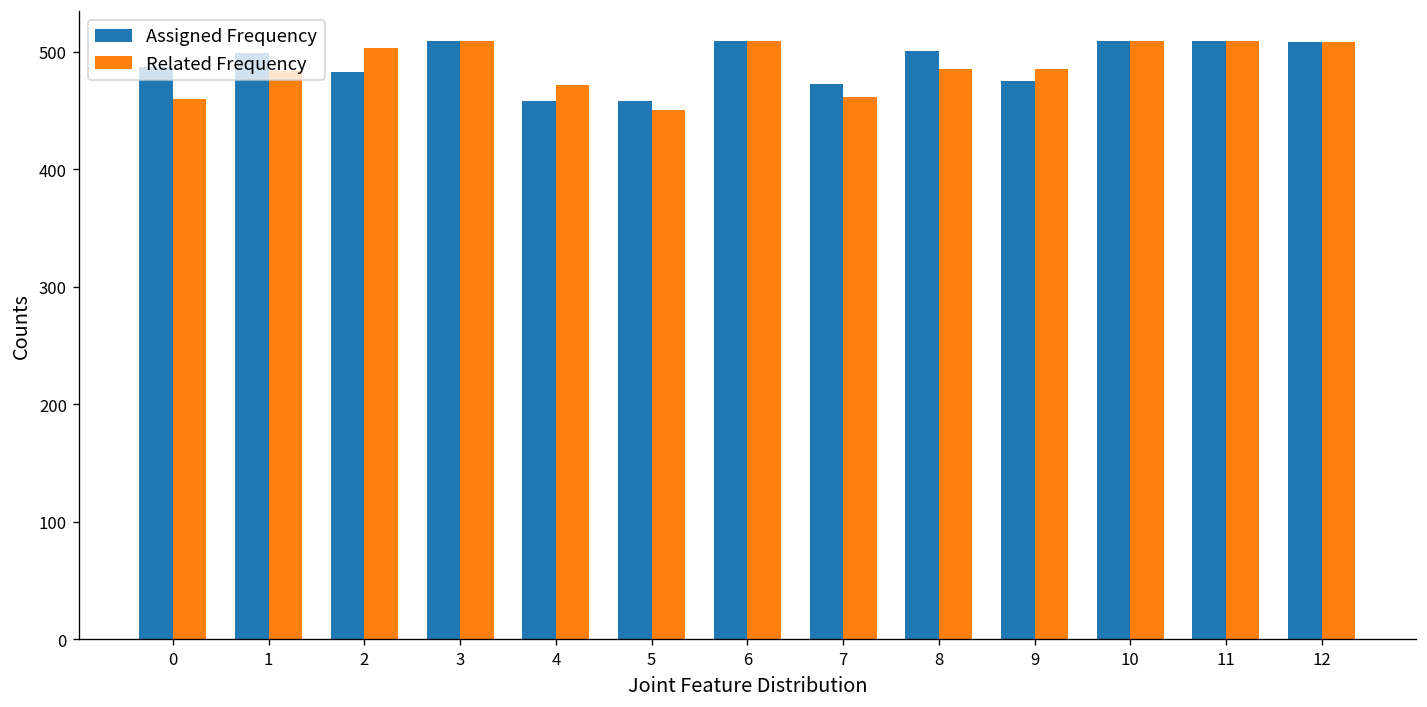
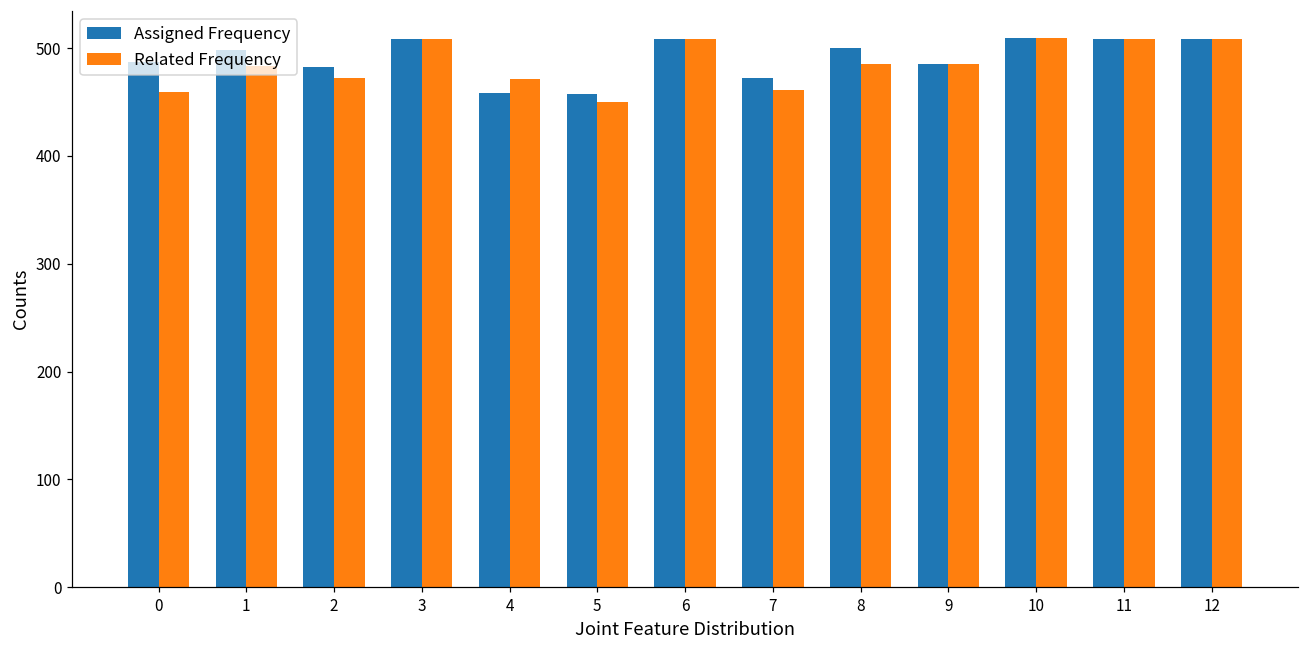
Related Frequency, 2: 500 -> 470
Assigned Frequency, 9: 470 -> 490
